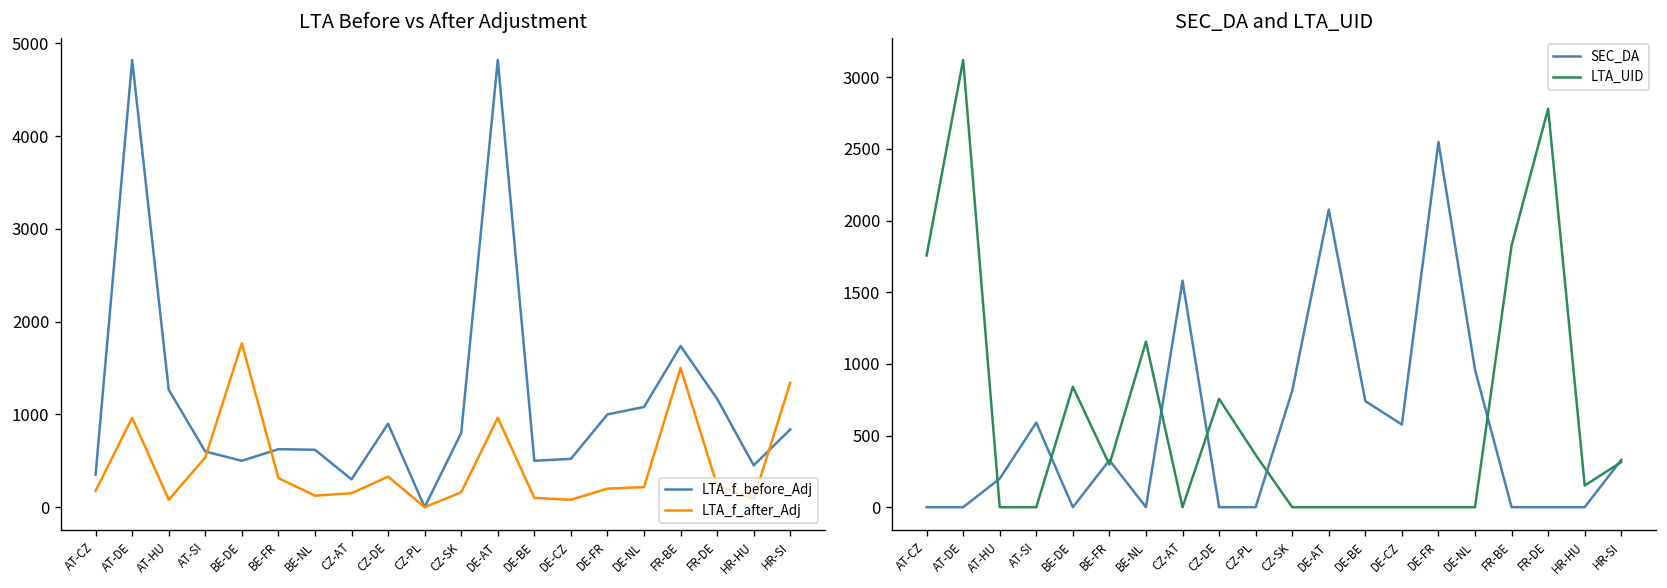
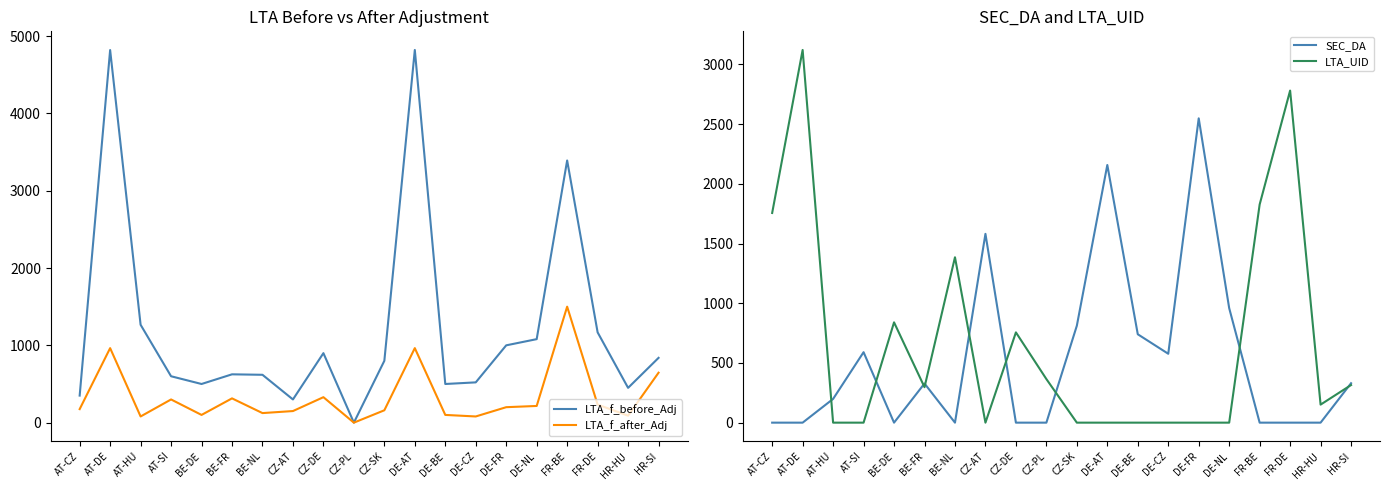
LTA Before vs After Adjustment, LTA_f_after_Adj, AT-SI: 500 -> 300
LTA Before vs After Adjustment, LTA_f_after_Adj, BE-DE: 1800 -> 100
LTA Before vs After Adjustment, LTA_f_before_Adj, FR-BE: 1700 -> 3400
LTA Before vs After Adjustment, LTA_f_after_Adj, HR-SI: 1300 -> 600
SEC_DA and LTA_UID, LTA_UID, BE-NL: 1160 -> 1390
SEC_DA and LTA_UID, SEC_DA, DE-AT: 2080 -> 2160
